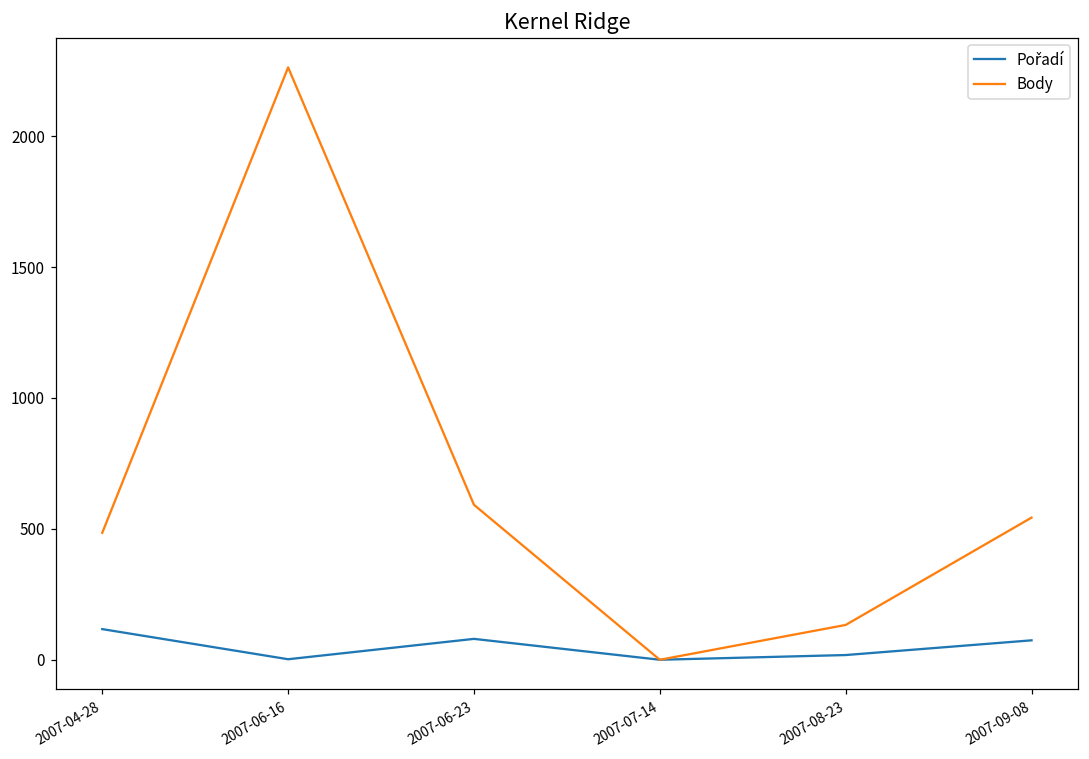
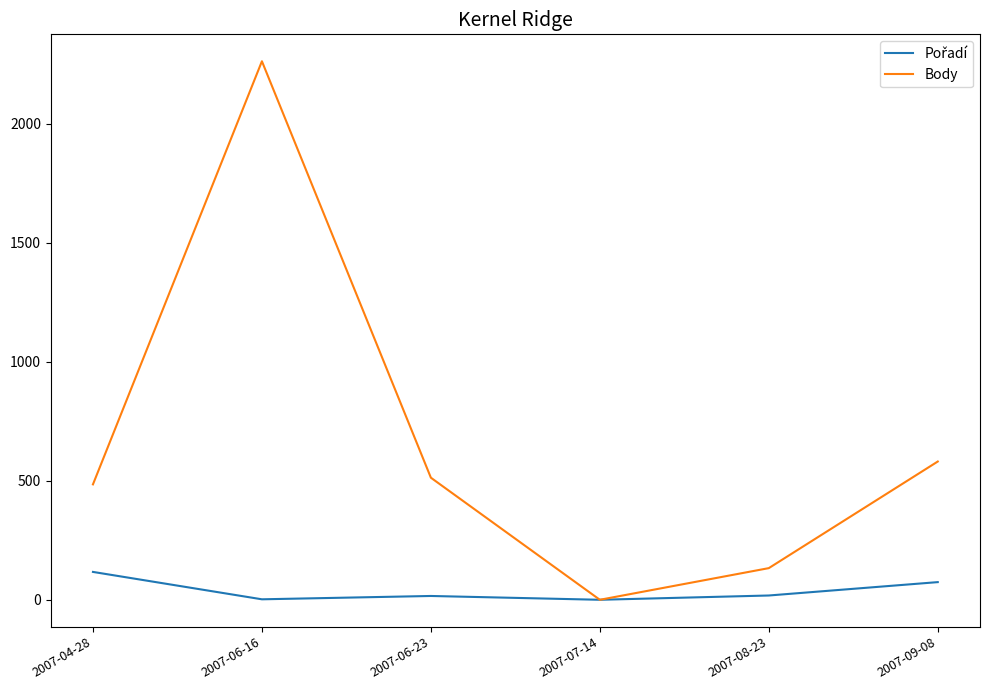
Pořadí, 2007-06-23: 80 -> 20
Body, 2007-06-23: 590 -> 510
Body, 2007-09-08: 540 -> 580
